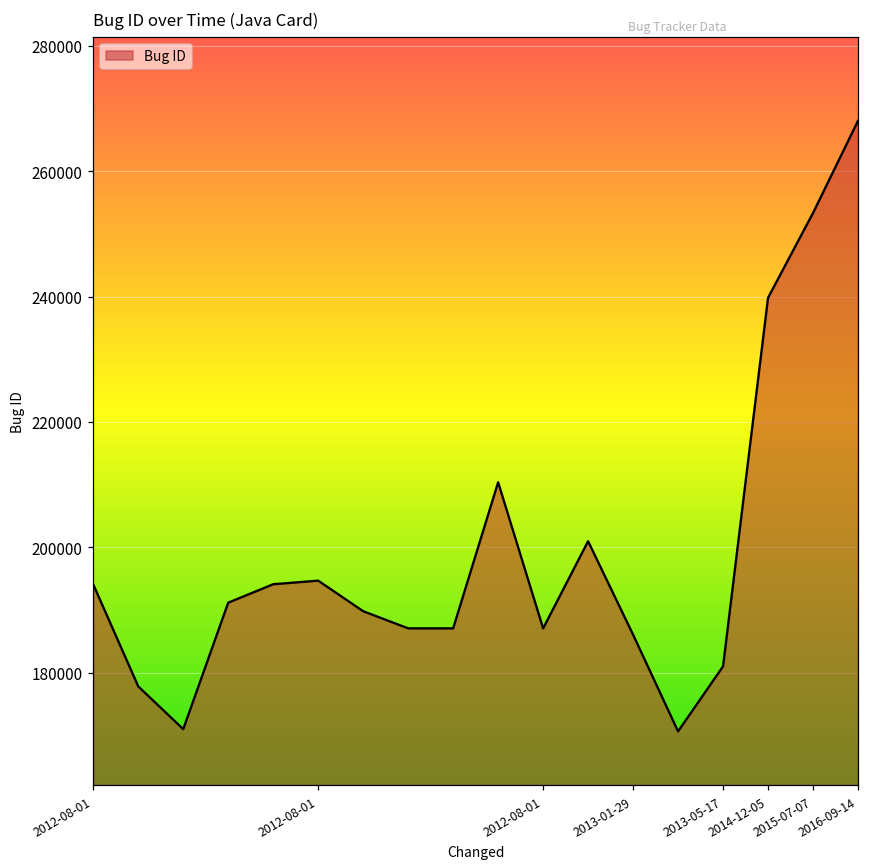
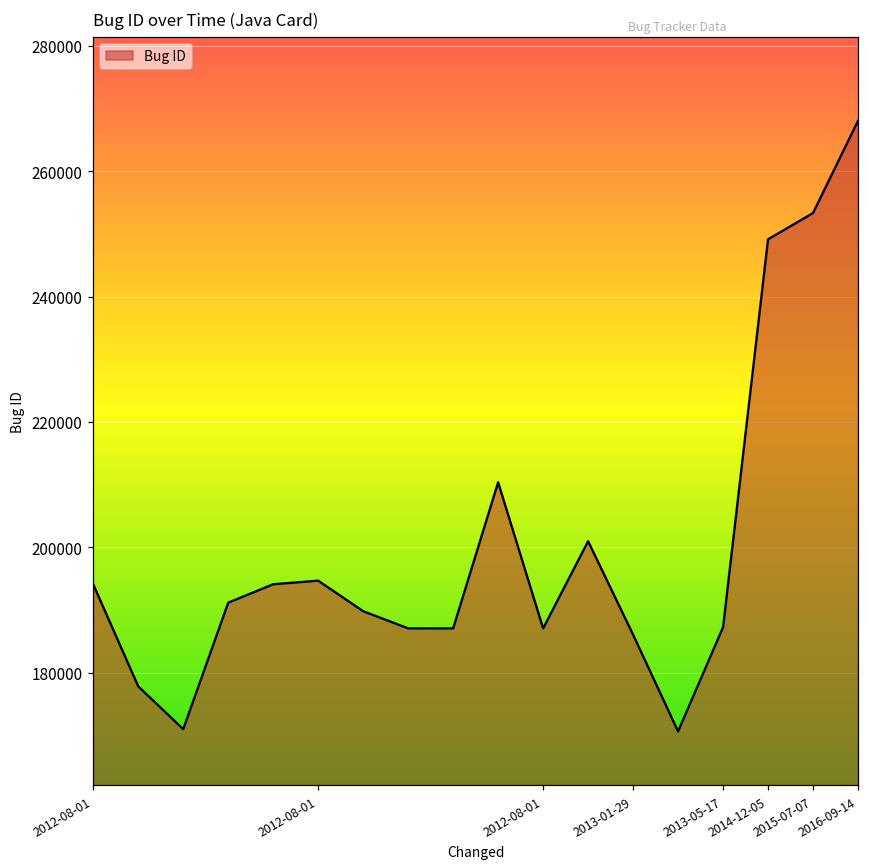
2013-05-17: 181000 -> 187000
2014-12-05: 240000 -> 249000
